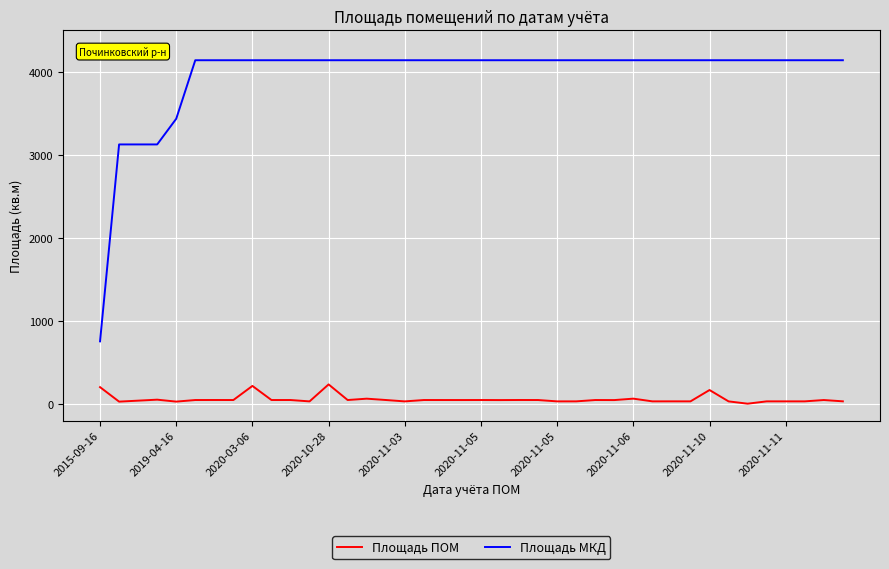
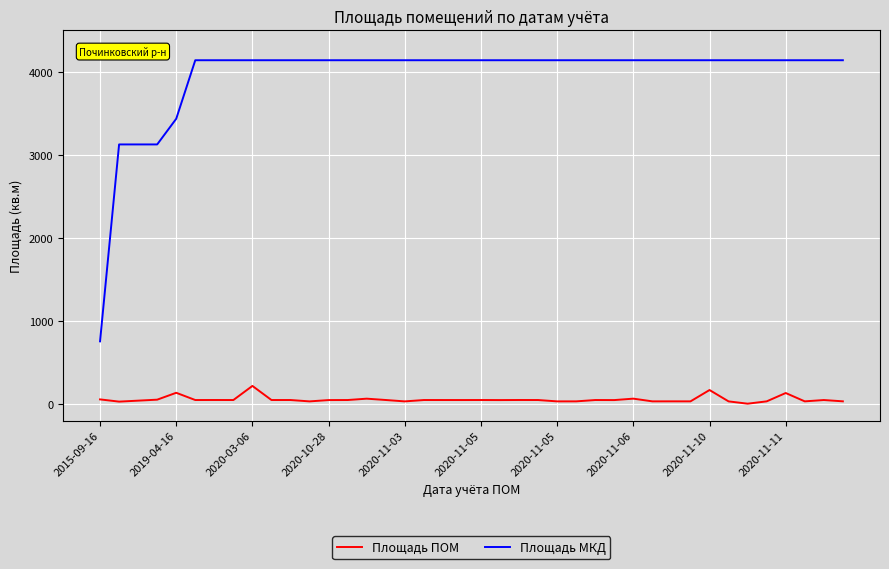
Площадь ПОМ, 2015-09-16: 200 -> 100
Площадь ПОМ, 2019-04-16: 0 -> 100
Площадь ПОМ, 2020-10-28: 200 -> 0
Площадь ПОМ, 2020-11-11: 0 -> 100
